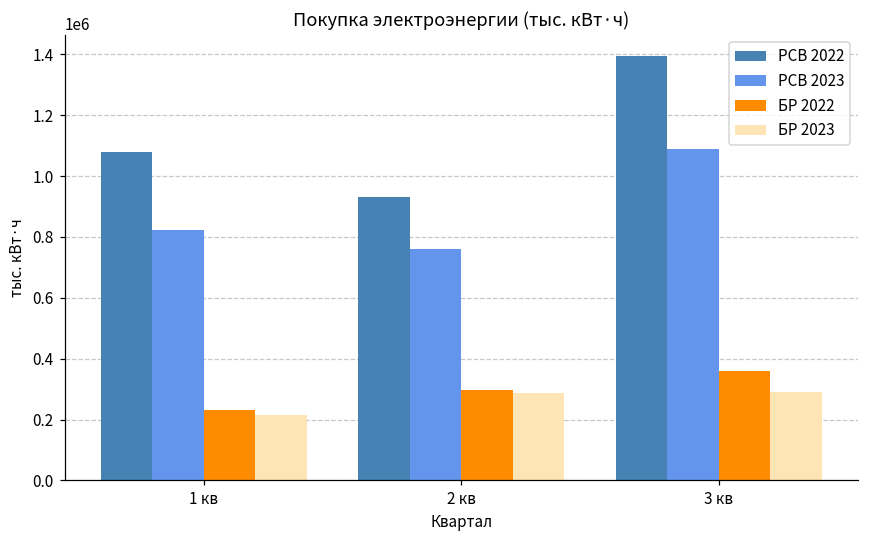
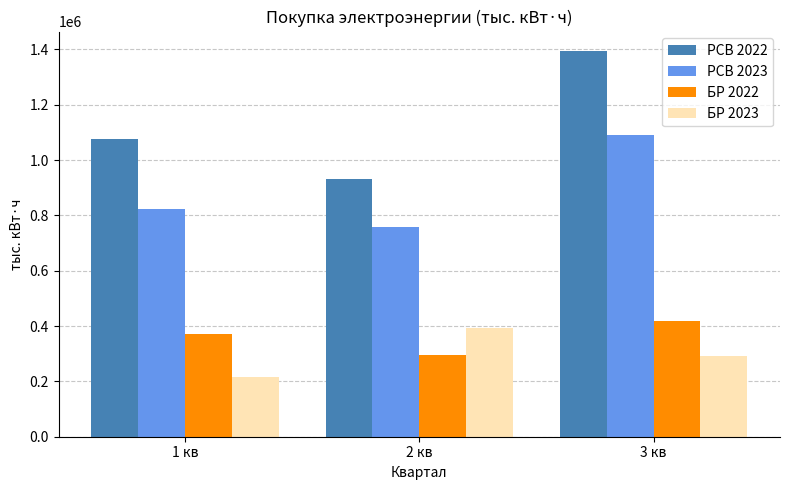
БР 2022, 1 кв: 230000 -> 370000
БР 2023, 2 кв: 290000 -> 390000
БР 2022, 3 кв: 360000 -> 420000
